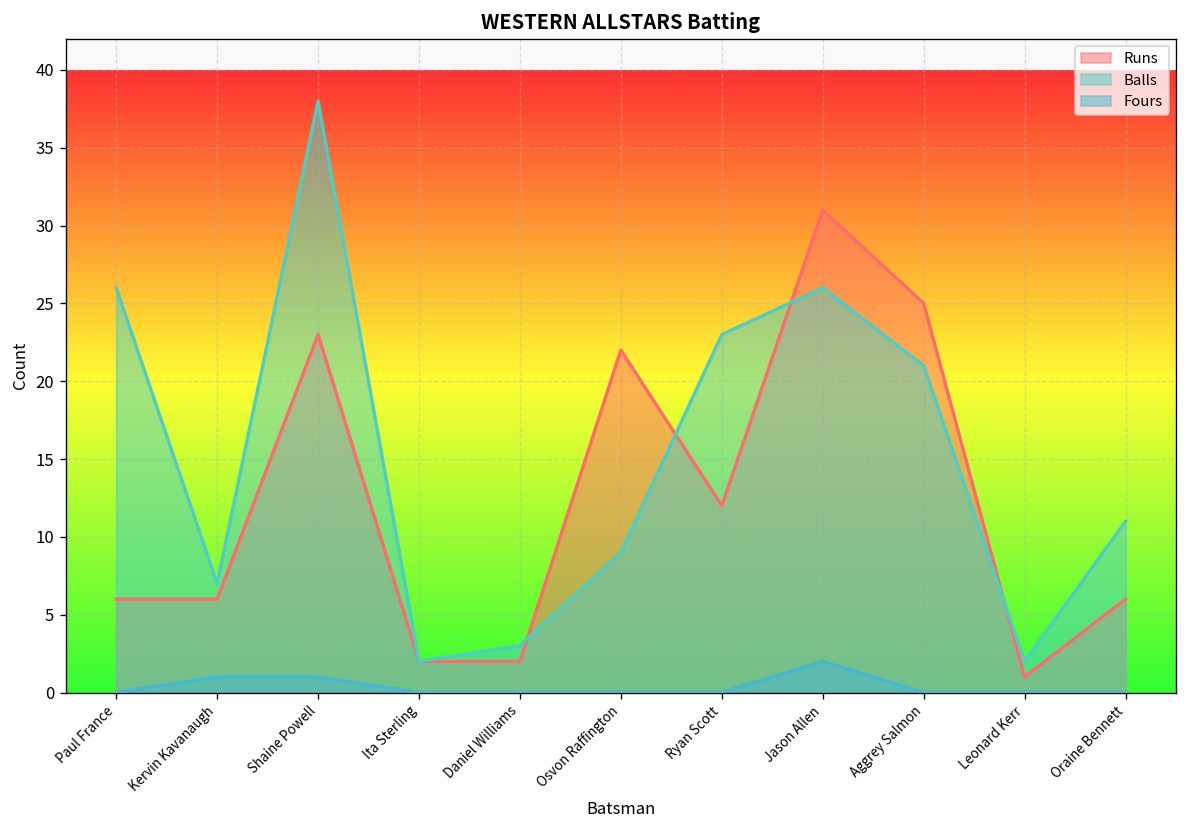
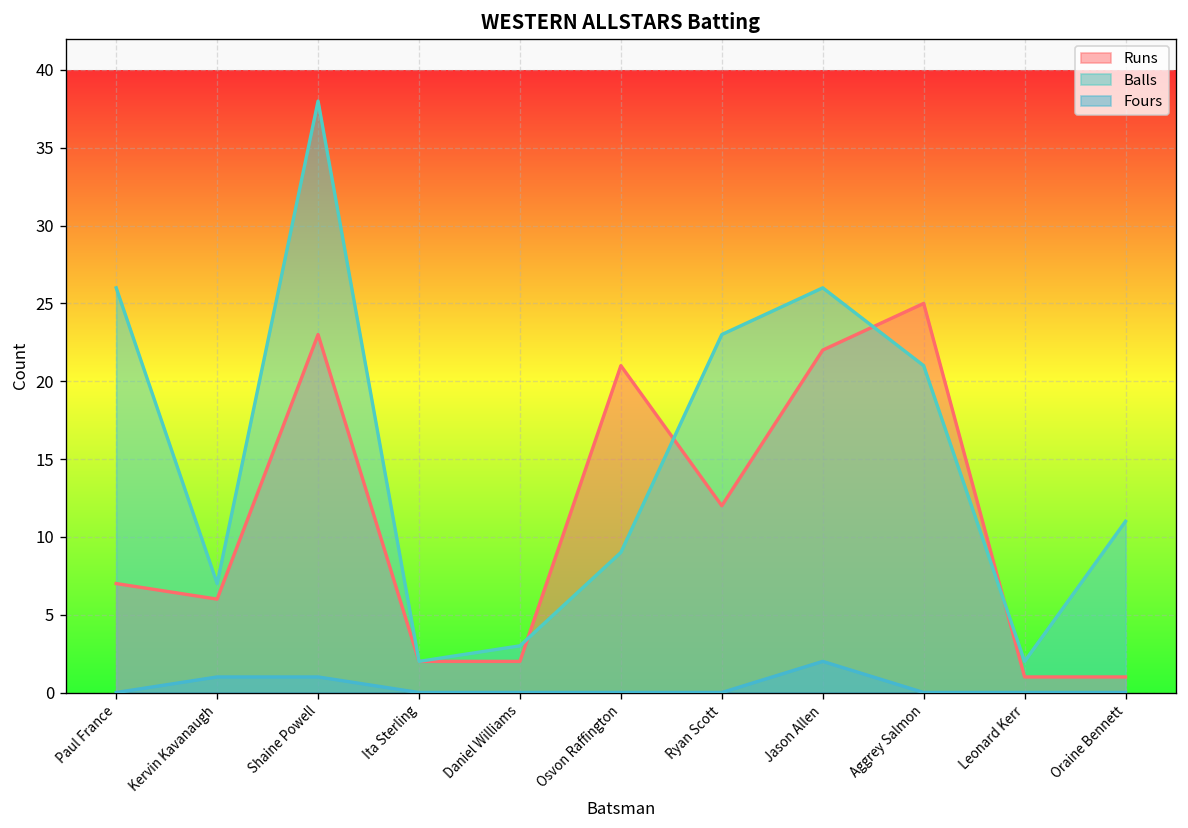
Runs, Paul France: 6 -> 7
Runs, Osvon Raffington: 22 -> 21
Runs, Jason Allen: 31 -> 22
Runs, Oraine Bennett: 6 -> 1
